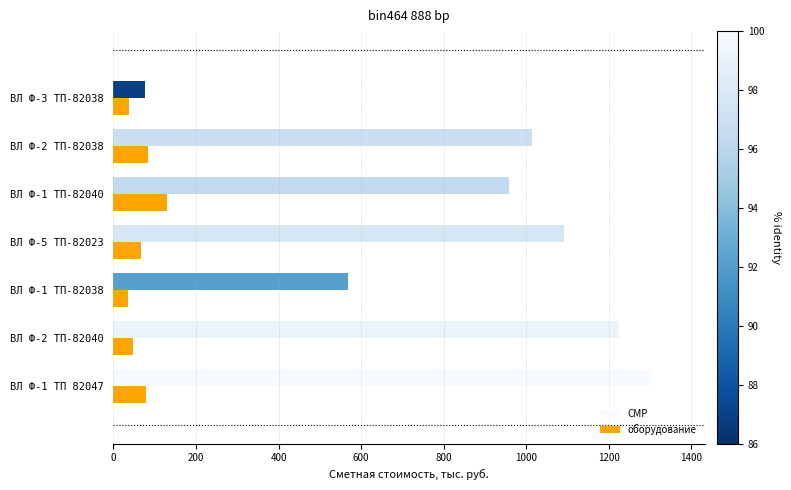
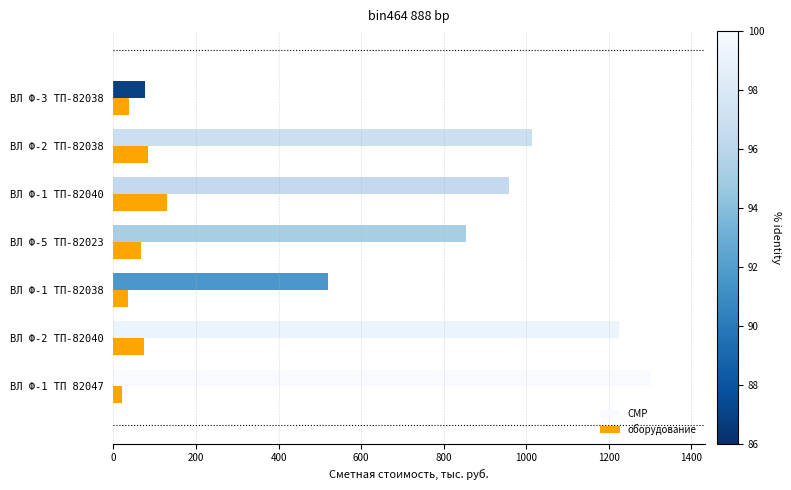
СМР, ВЛ Ф-5 ТП-82023: 1090 -> 850
СМР, ВЛ Ф-1 ТП-82038: 570 -> 520
оборудование, ВЛ Ф-2 ТП-82040: 50 -> 70
оборудование, ВЛ Ф-1 ТП 82047: 80 -> 20
